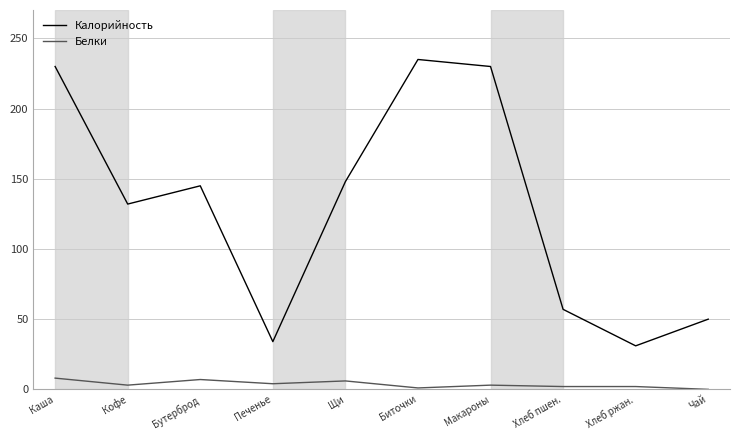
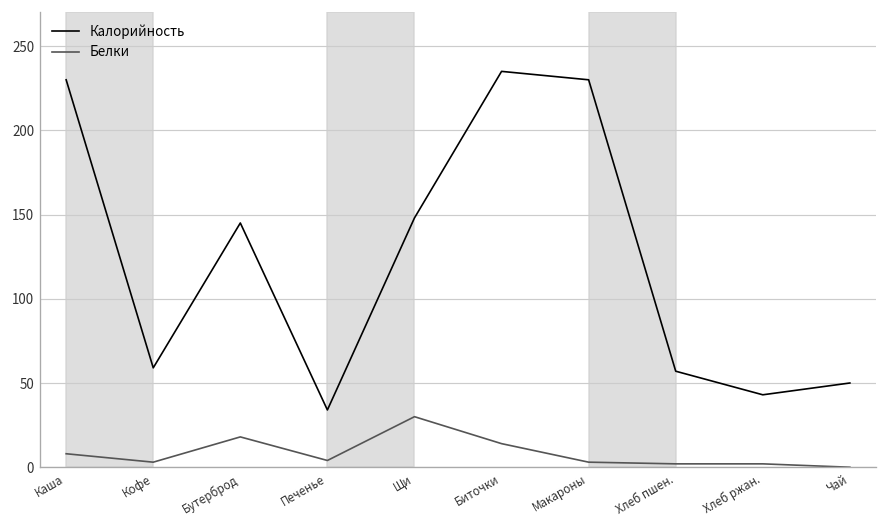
Калорийность, Кофе: 132 -> 59
Белки, Бутерброд: 7 -> 18
Белки, Щи: 6 -> 30
Белки, Биточки: 1 -> 14
Калорийность, Хлеб ржан.: 31 -> 43
